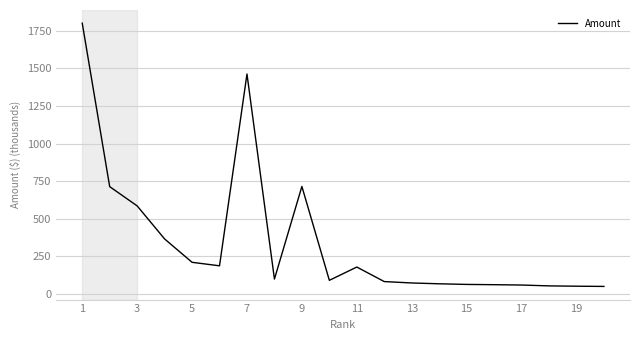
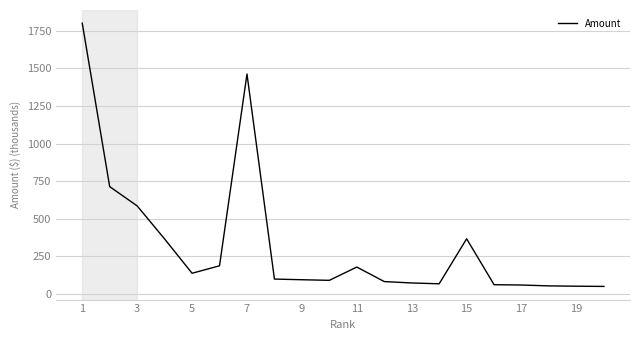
5: 210 -> 140
9: 720 -> 100
15: 60 -> 370
